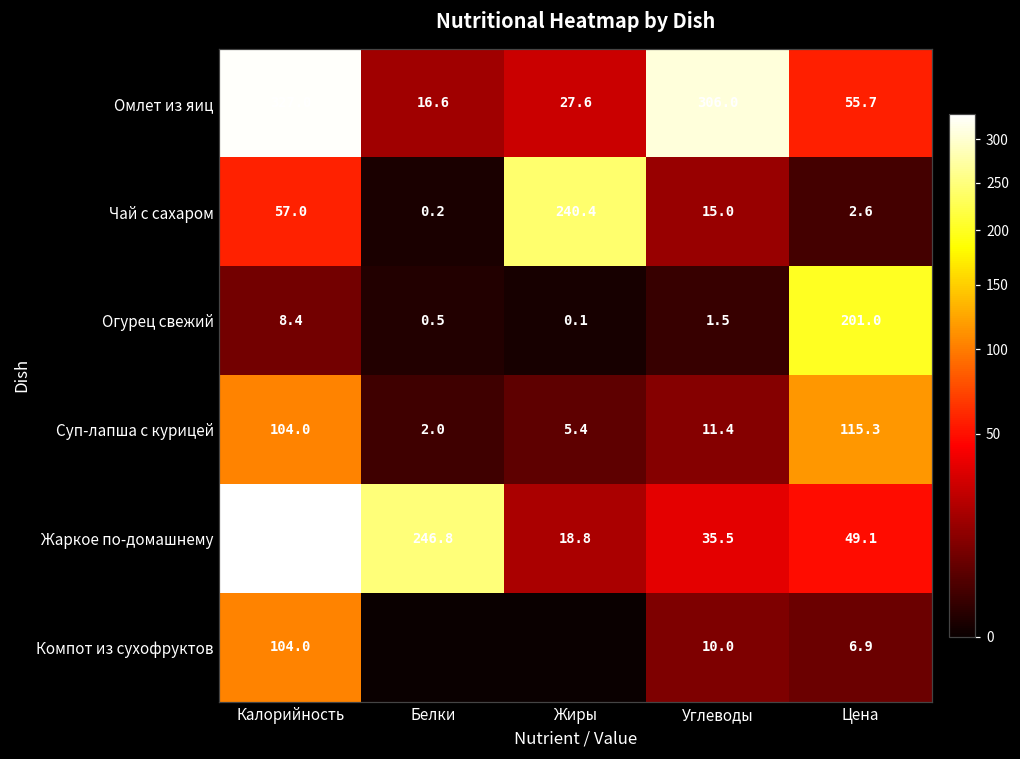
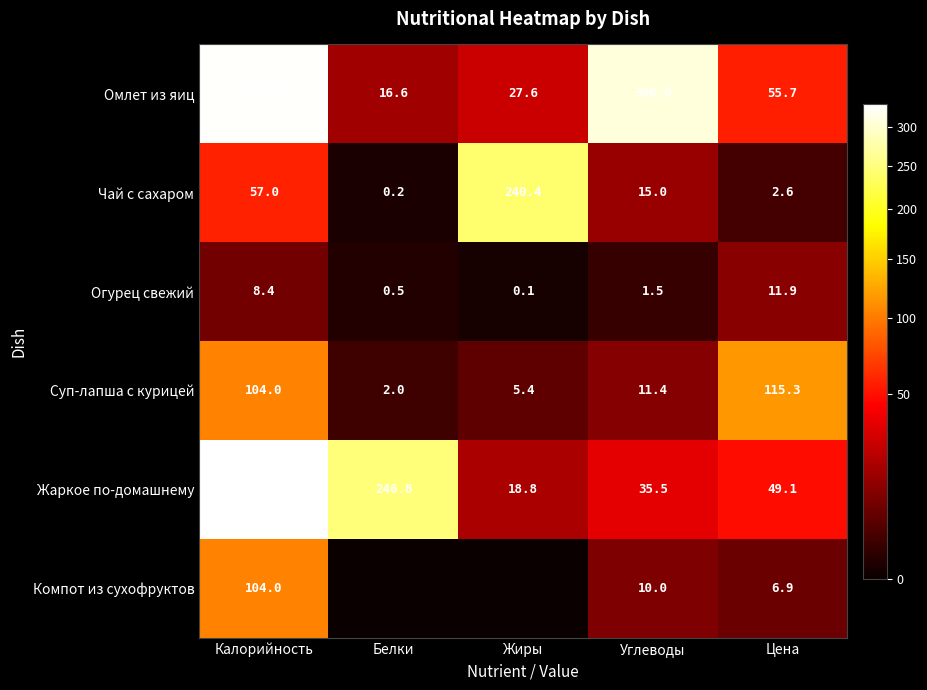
Огурец свежий, Цена: 201.0 -> 11.9
